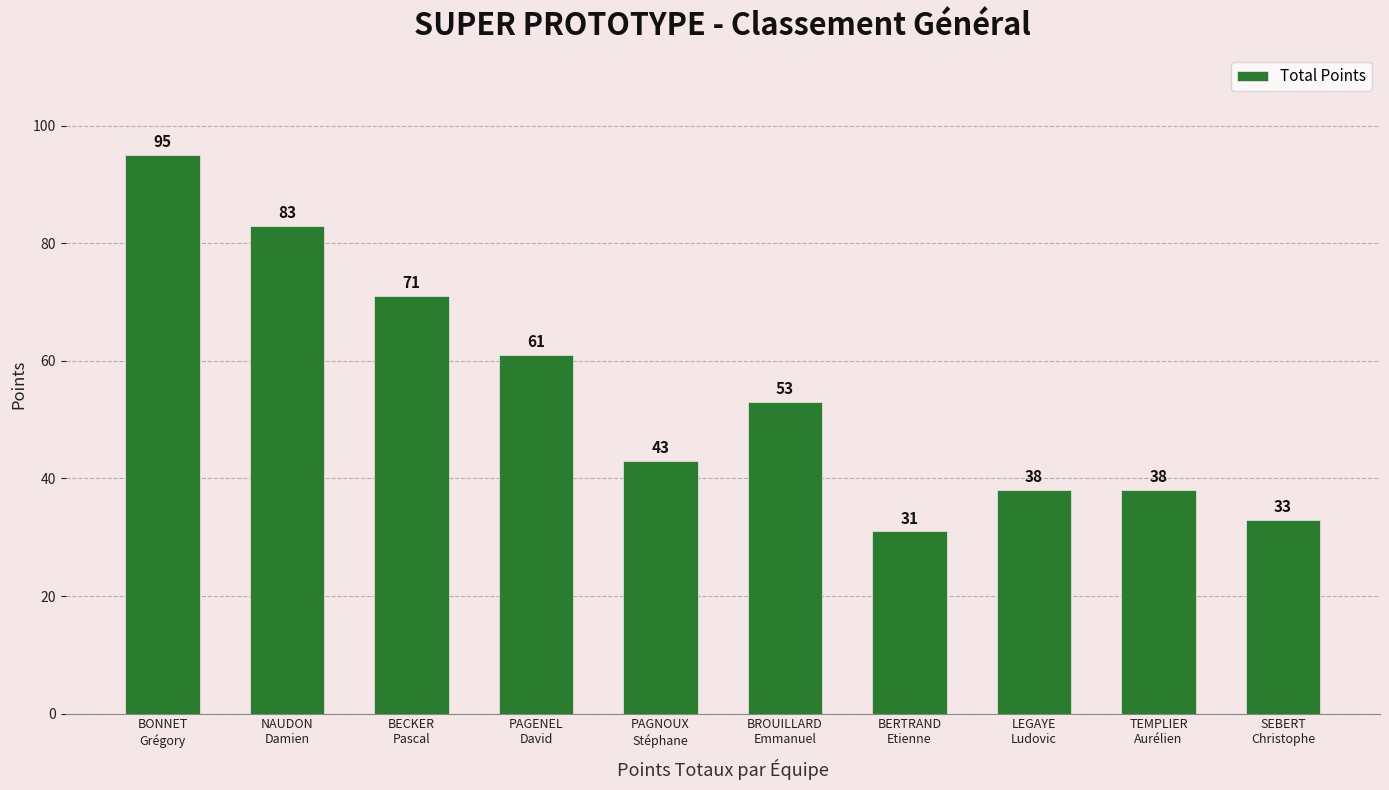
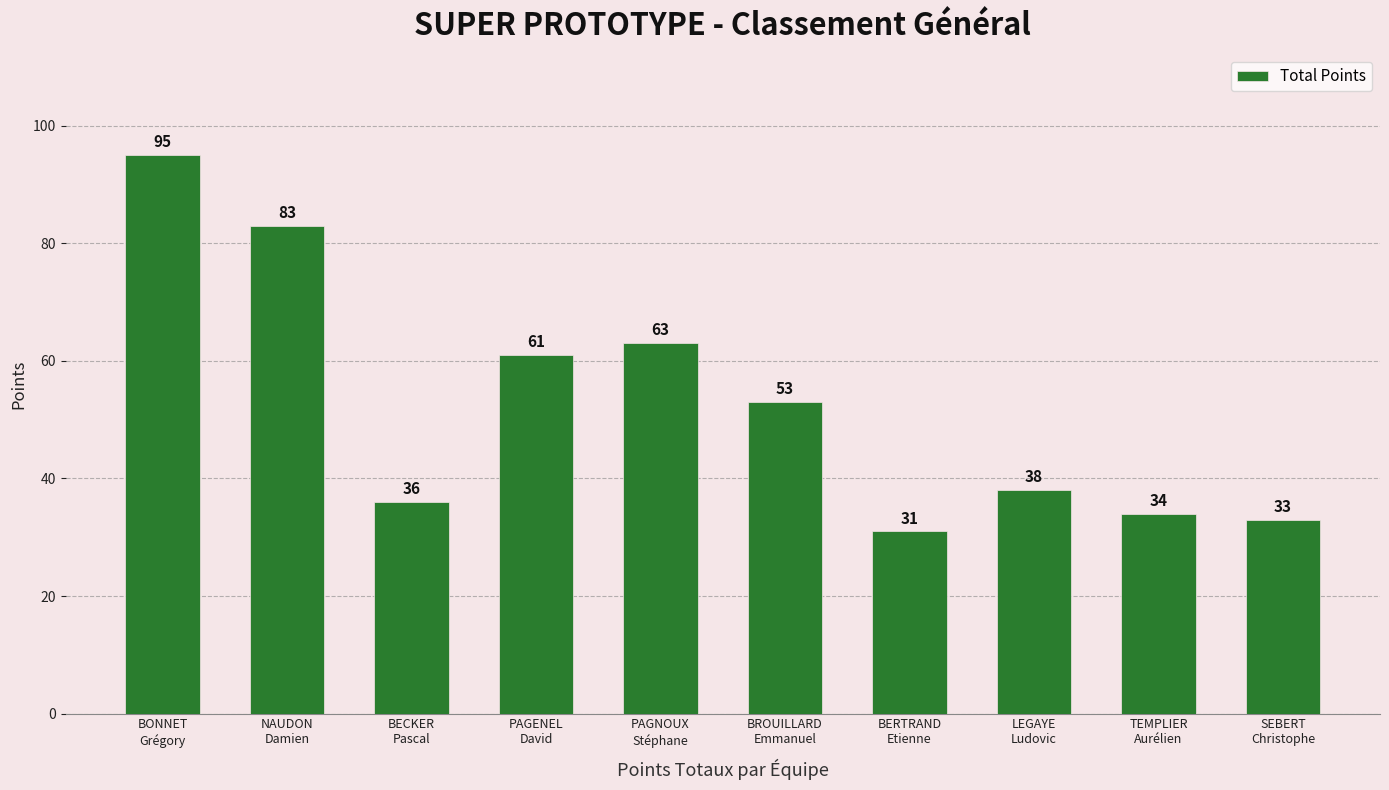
BECKER Pascal: 71 -> 36
PAGNOUX Stéphane: 43 -> 63
TEMPLIER Aurélien: 38 -> 34
